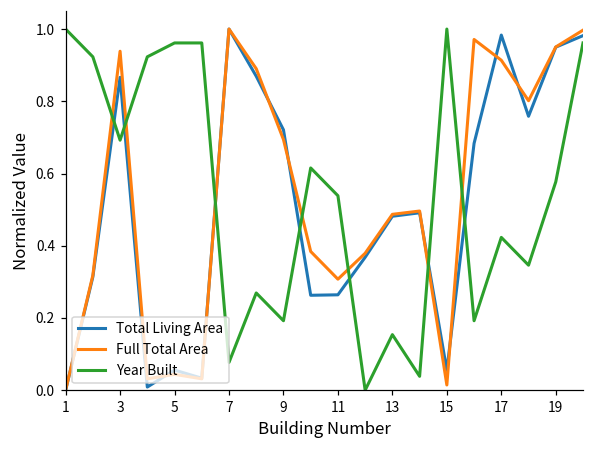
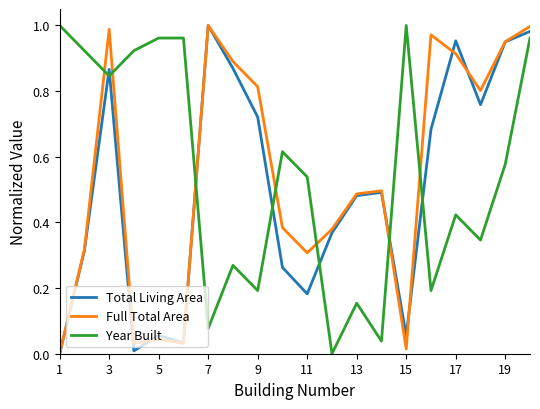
Full Total Area, 3: 0.94 -> 0.99
Year Built, 3: 0.69 -> 0.85
Full Total Area, 9: 0.69 -> 0.81
Total Living Area, 11: 0.26 -> 0.18
Total Living Area, 17: 0.98 -> 0.95
